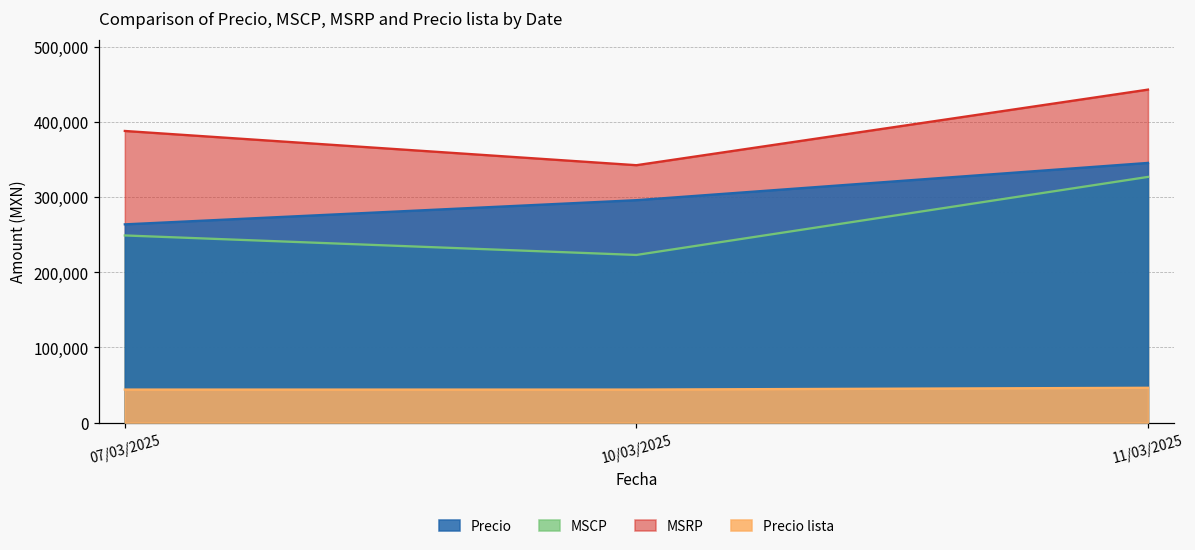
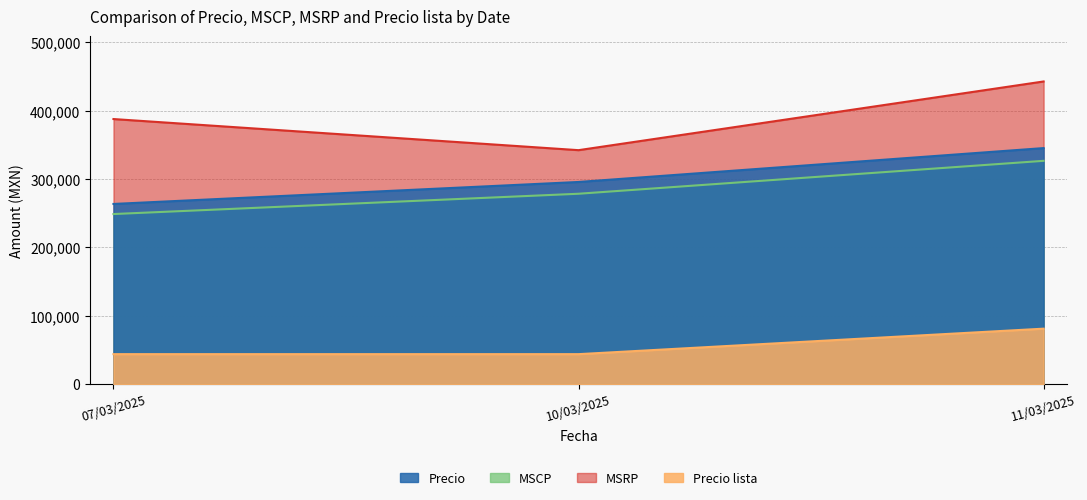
MSCP, 10/03/2025: 220,000 -> 280,000
Precio lista, 11/03/2025: 50,000 -> 80,000
